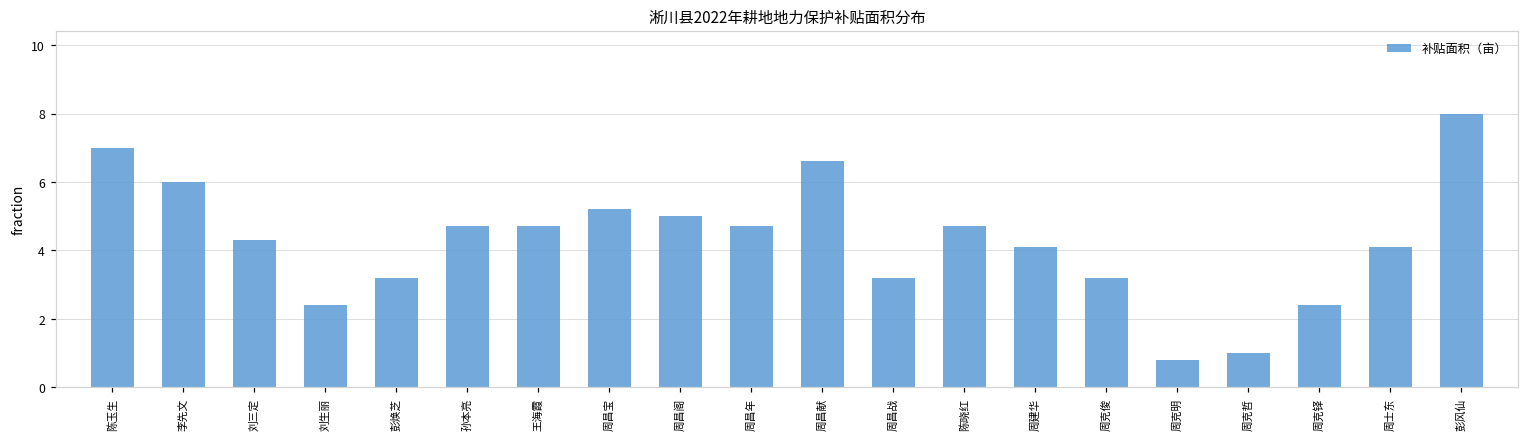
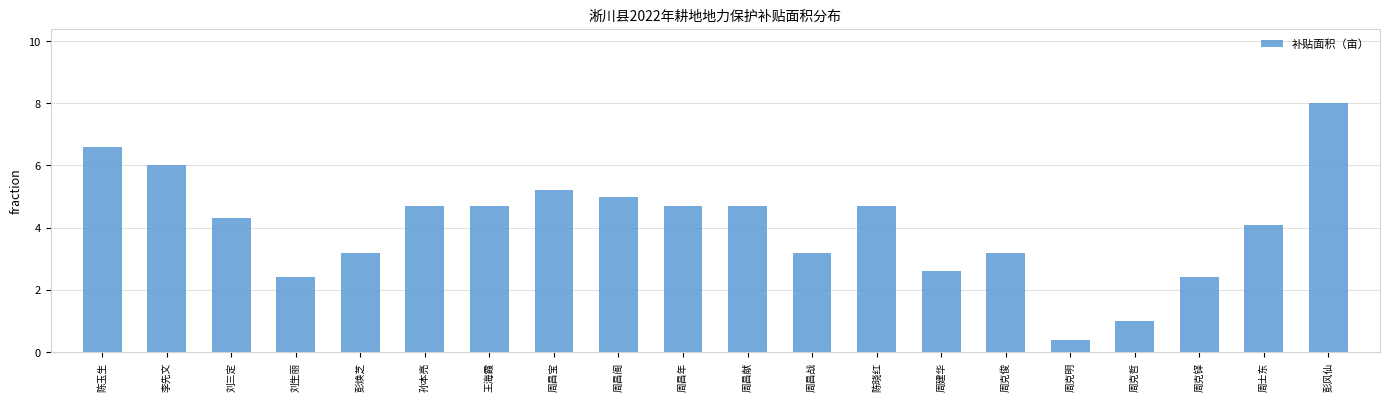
陈玉生: 7.0 -> 6.6
周昌献: 6.6 -> 4.7
周建华: 4.1 -> 2.6
周克明: 0.8 -> 0.4
